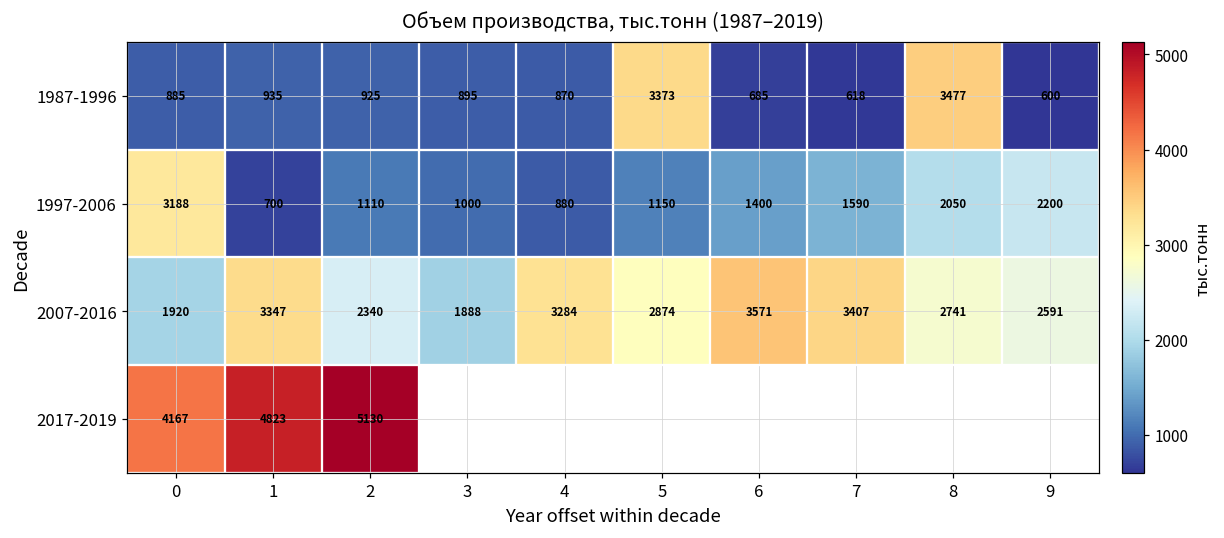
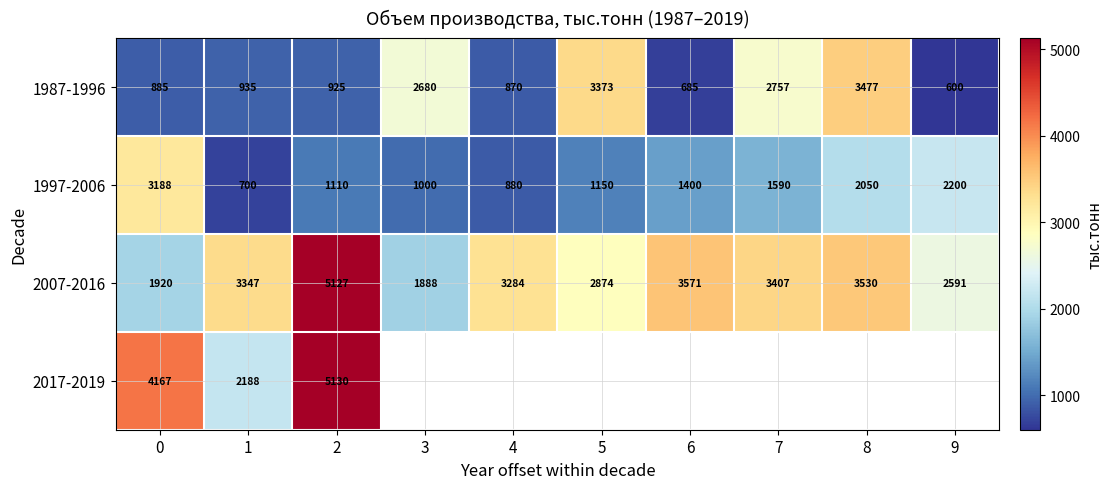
1987-1996, 3: 895 -> 2680
1987-1996, 7: 618 -> 2757
2007-2016, 2: 2340 -> 5127
2007-2016, 8: 2741 -> 3530
2017-2019, 1: 4823 -> 2188
